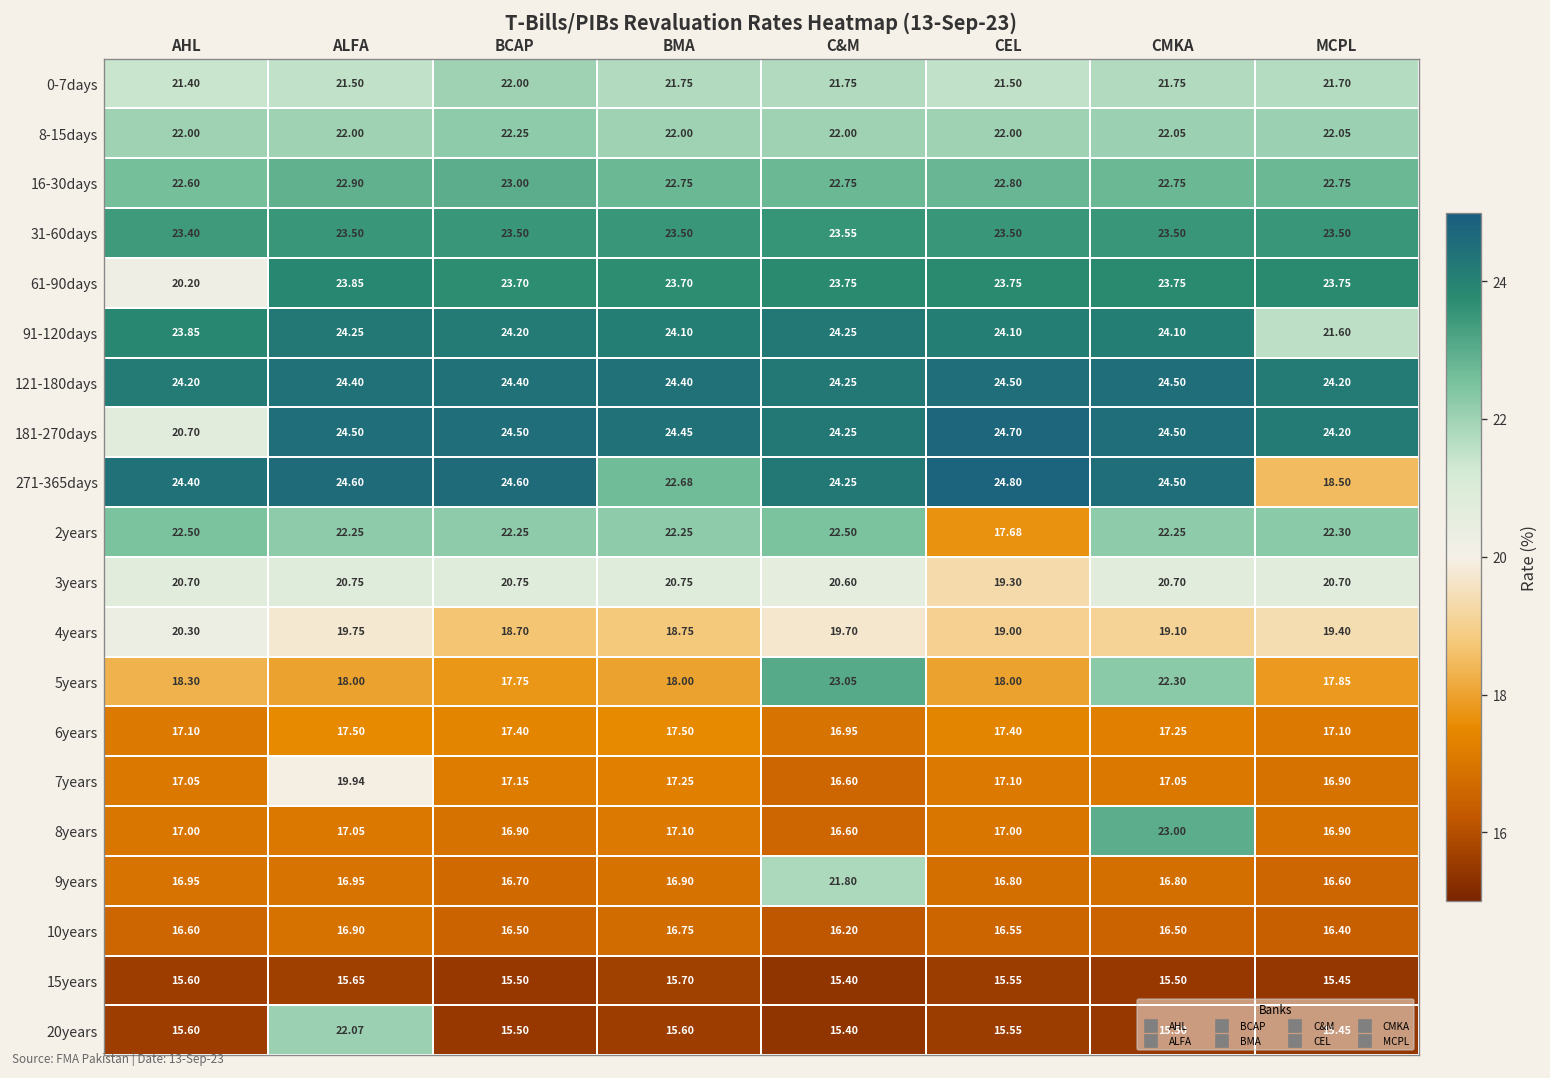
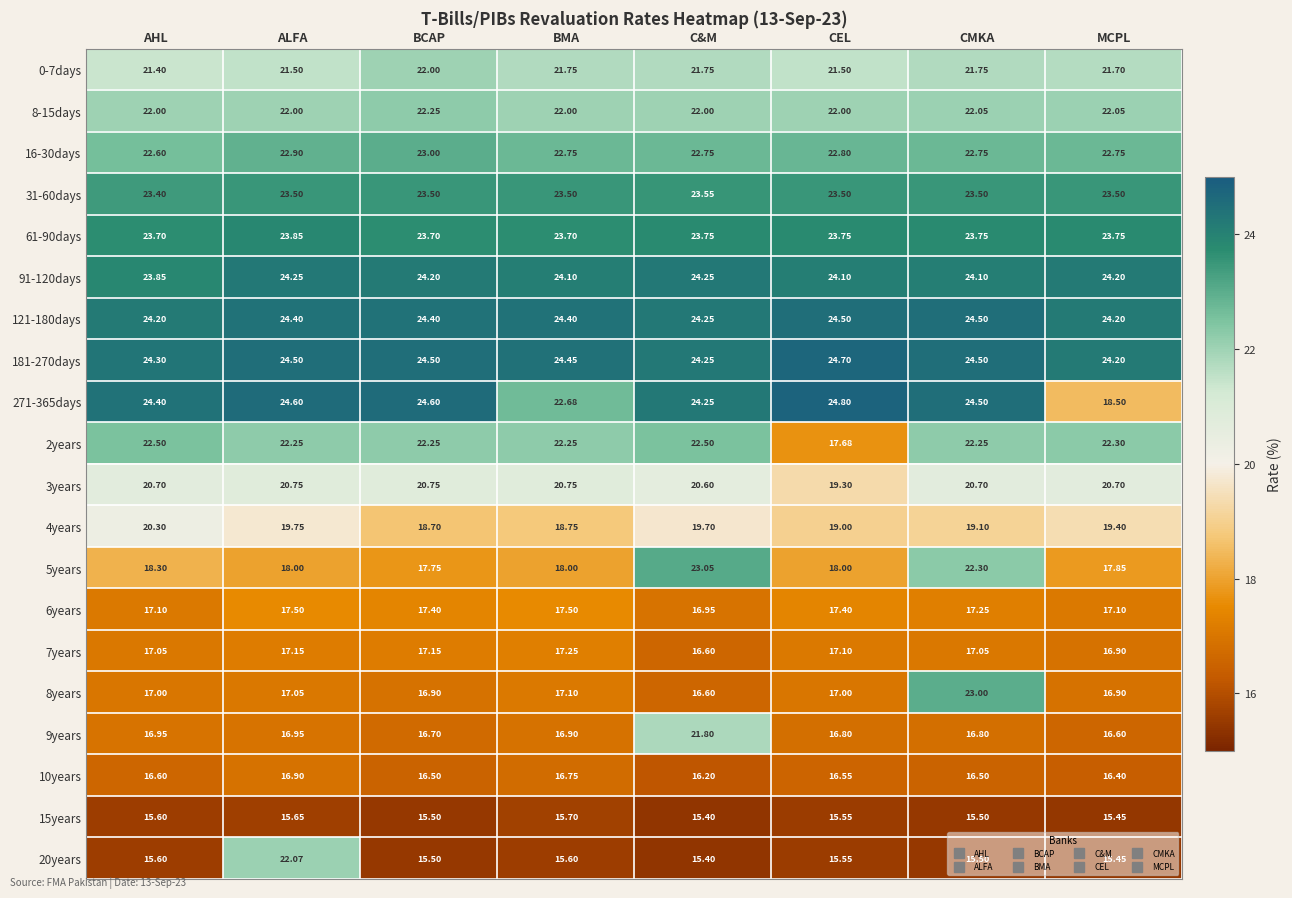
61-90days, AHL: 20.20 -> 23.70
91-120days, MCPL: 21.60 -> 24.20
181-270days, AHL: 20.70 -> 24.30
7years, ALFA: 19.94 -> 17.15
